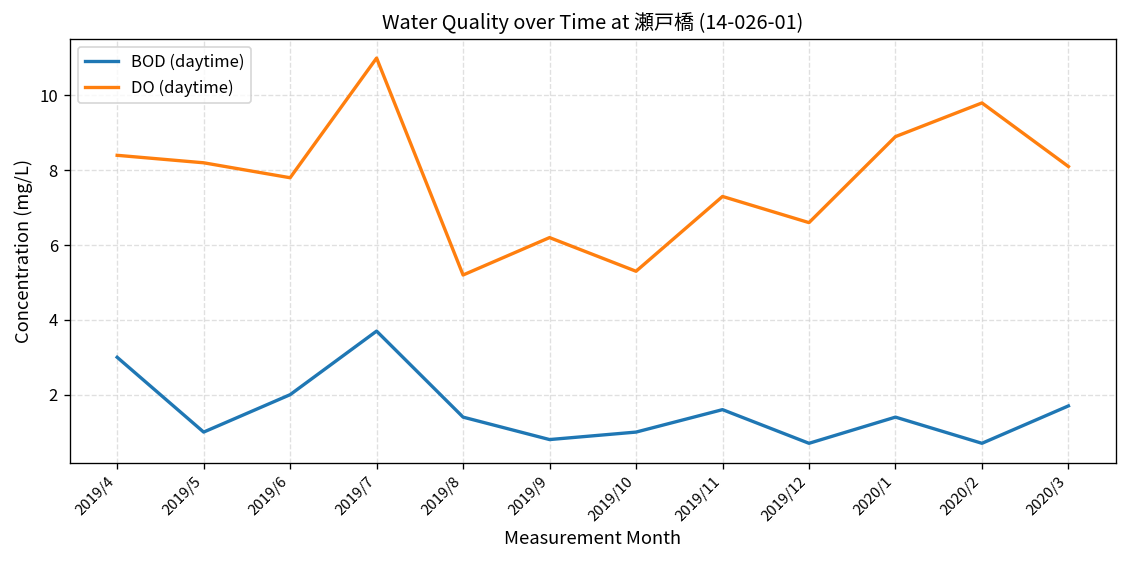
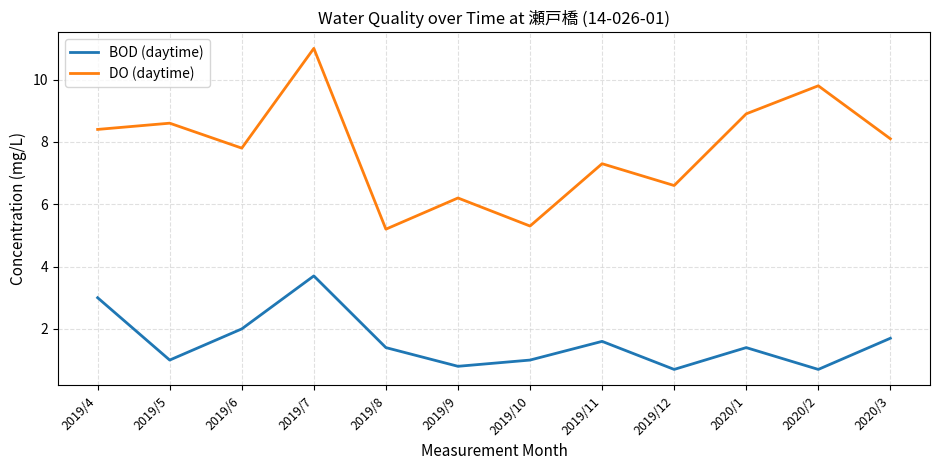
DO (daytime), 2019/5: 8.2 -> 8.6
